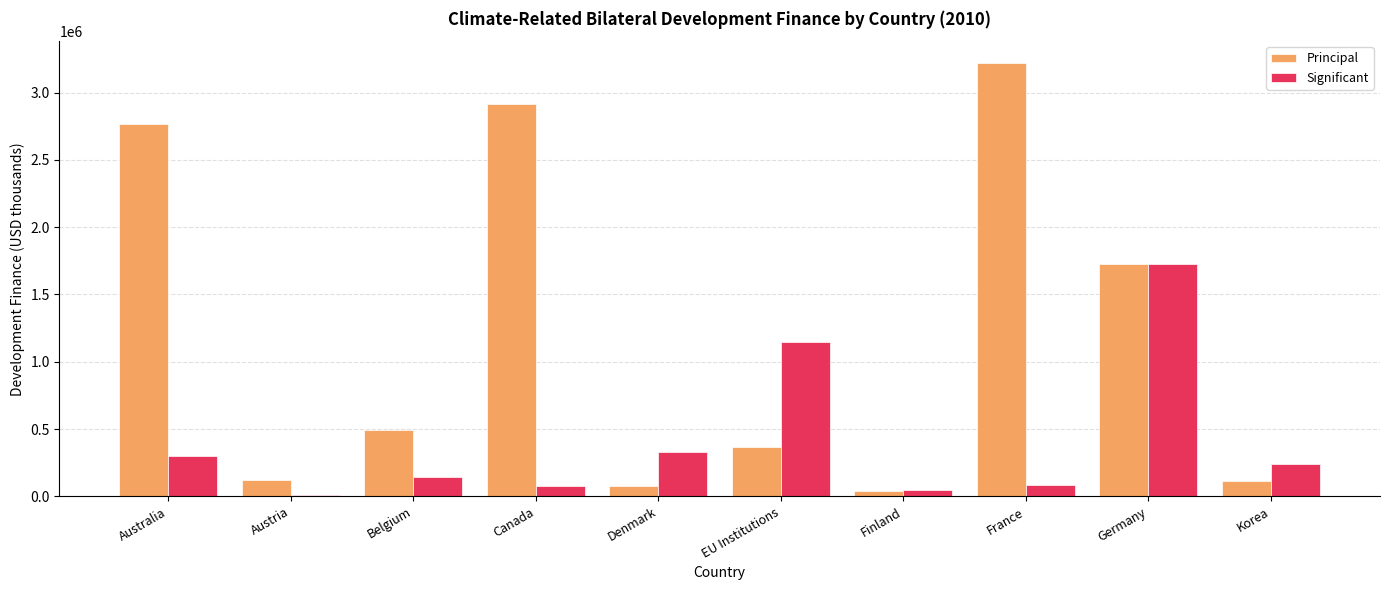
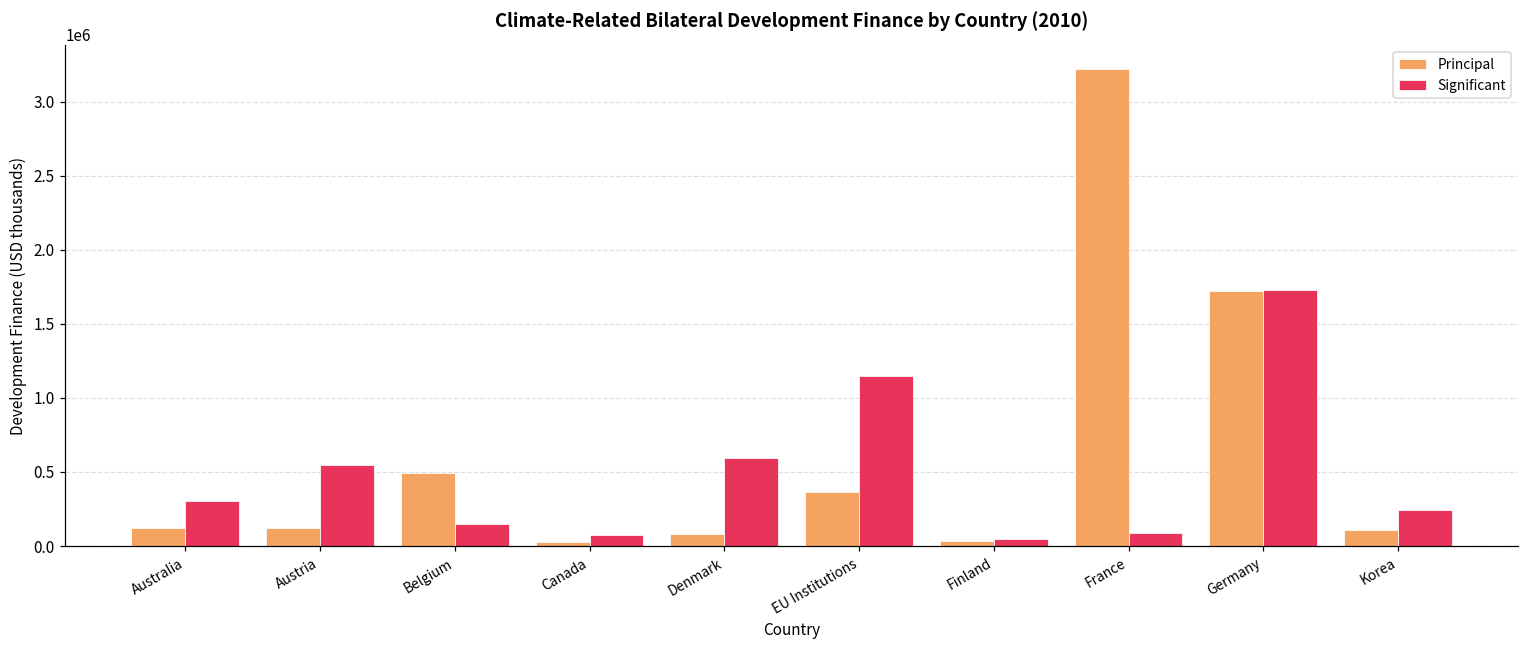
Principal, Australia: 2770000 -> 120000
Significant, Austria: 10000 -> 550000
Principal, Canada: 2910000 -> 20000
Significant, Denmark: 330000 -> 600000
